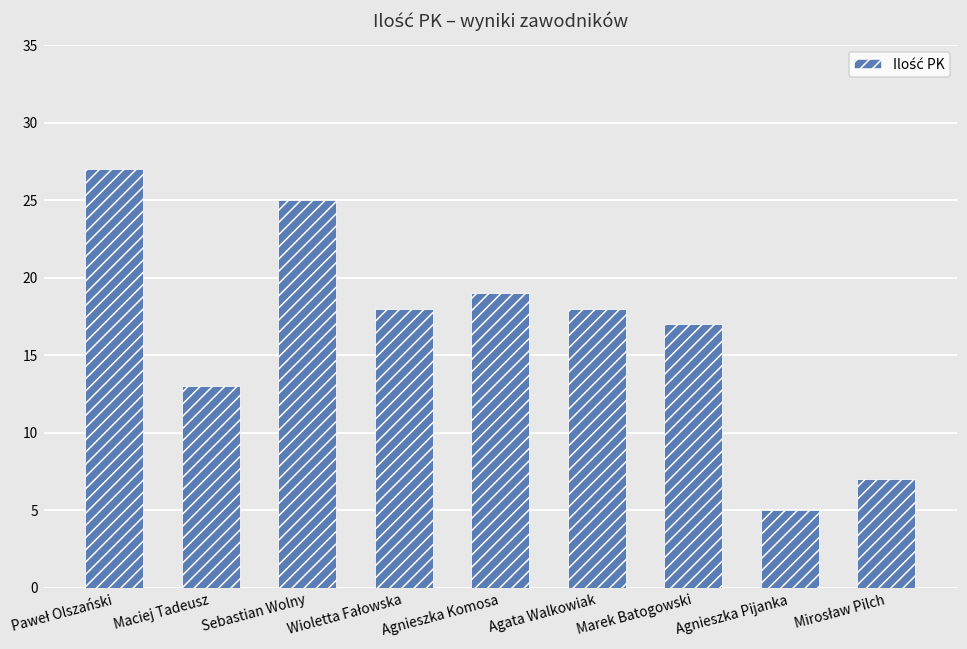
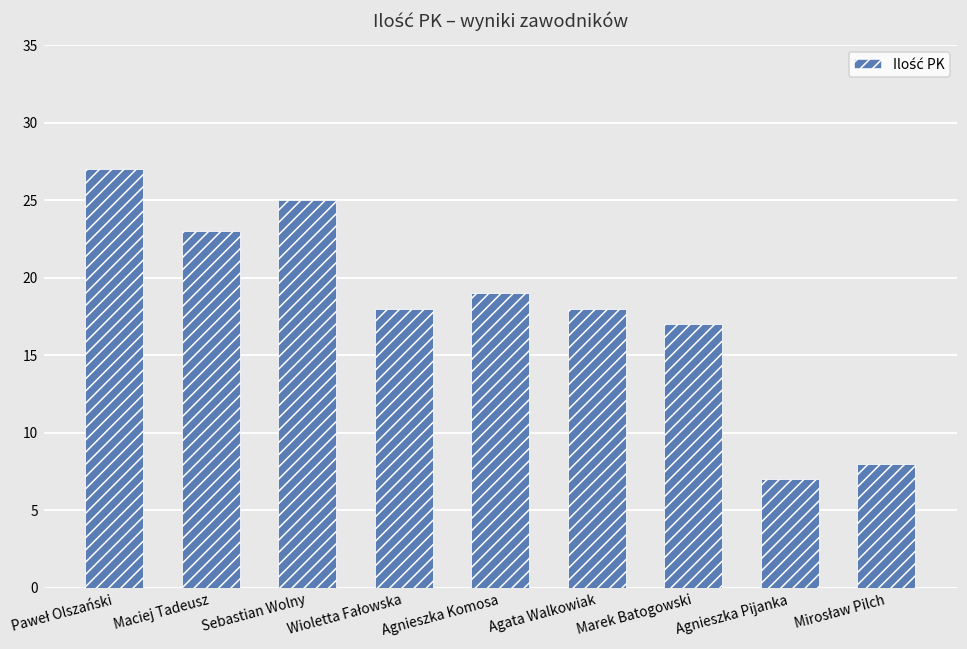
Maciej Tadeusz: 13 -> 23
Agnieszka Pijanka: 5 -> 7
Mirosław Pilch: 7 -> 8
